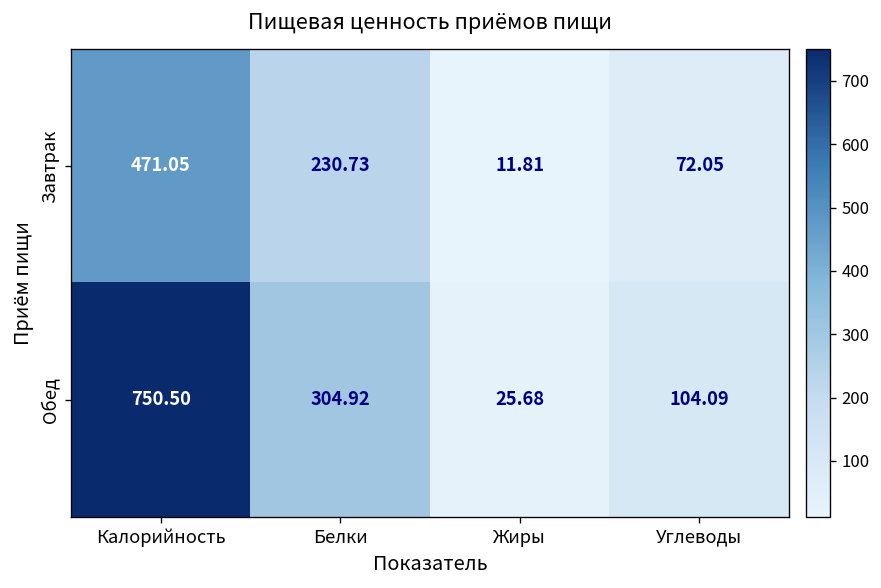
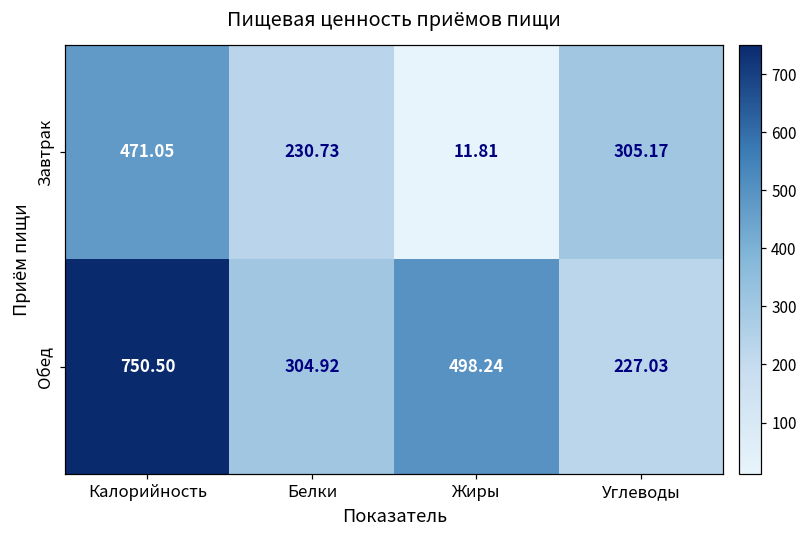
Завтрак, Углеводы: 72.05 -> 305.17
Обед, Жиры: 25.68 -> 498.24
Обед, Углеводы: 104.09 -> 227.03
